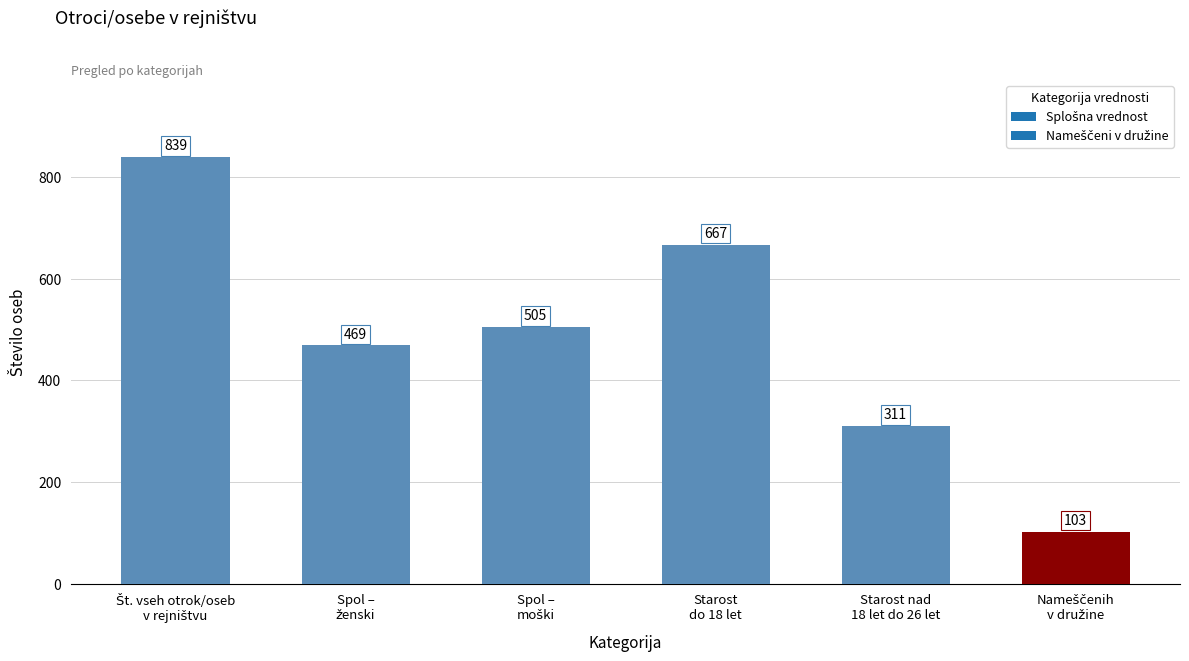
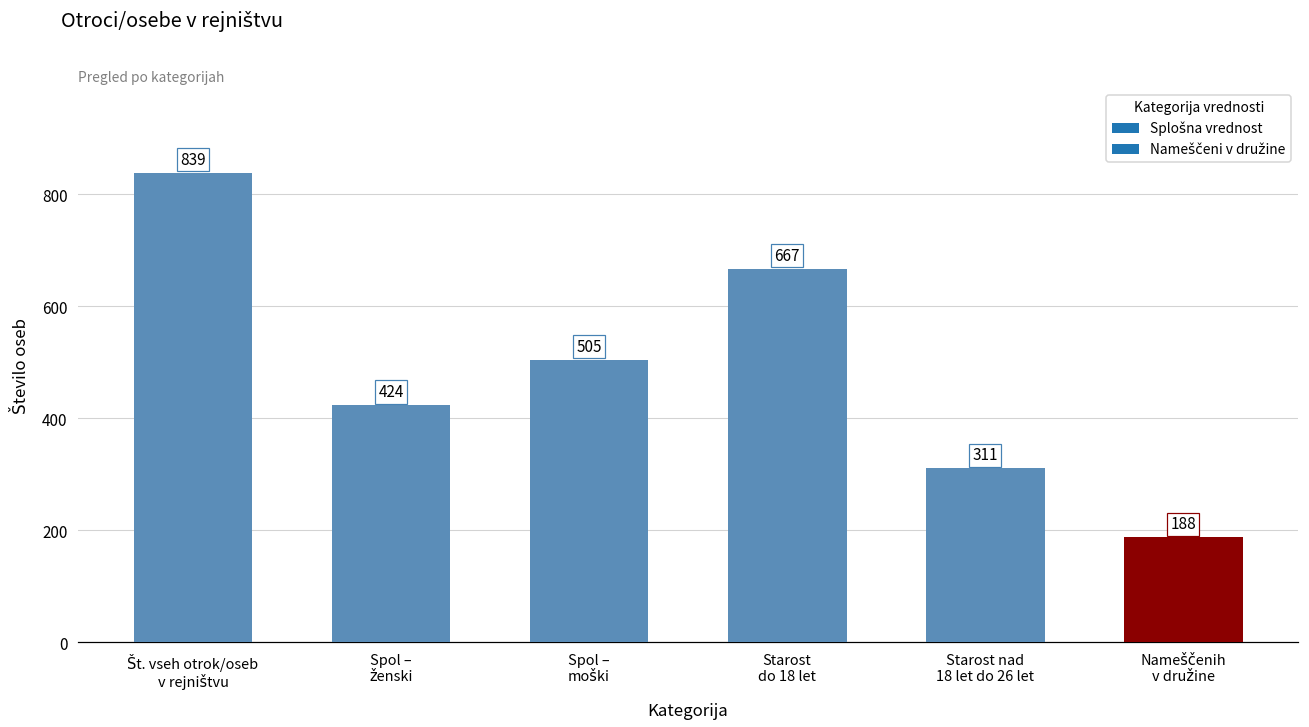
Spol – ženski: 469 -> 424
Nameščenih v družine: 103 -> 188
